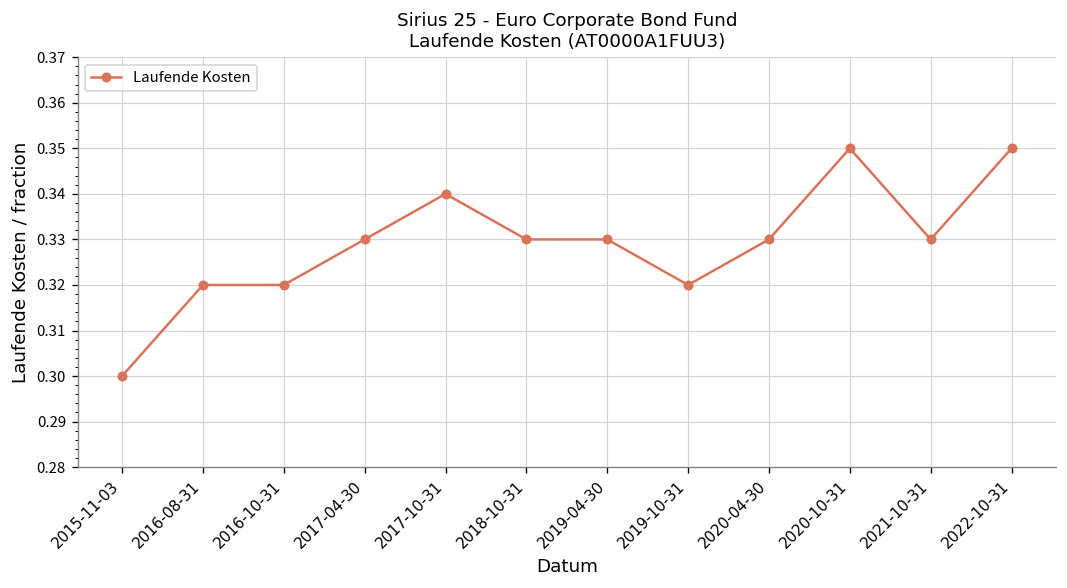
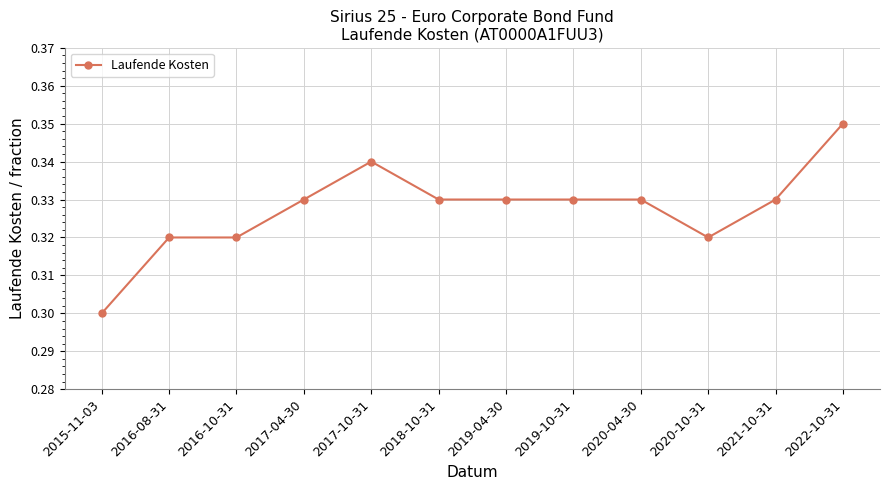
2019-10-31: 0.32 -> 0.33
2020-10-31: 0.35 -> 0.32
